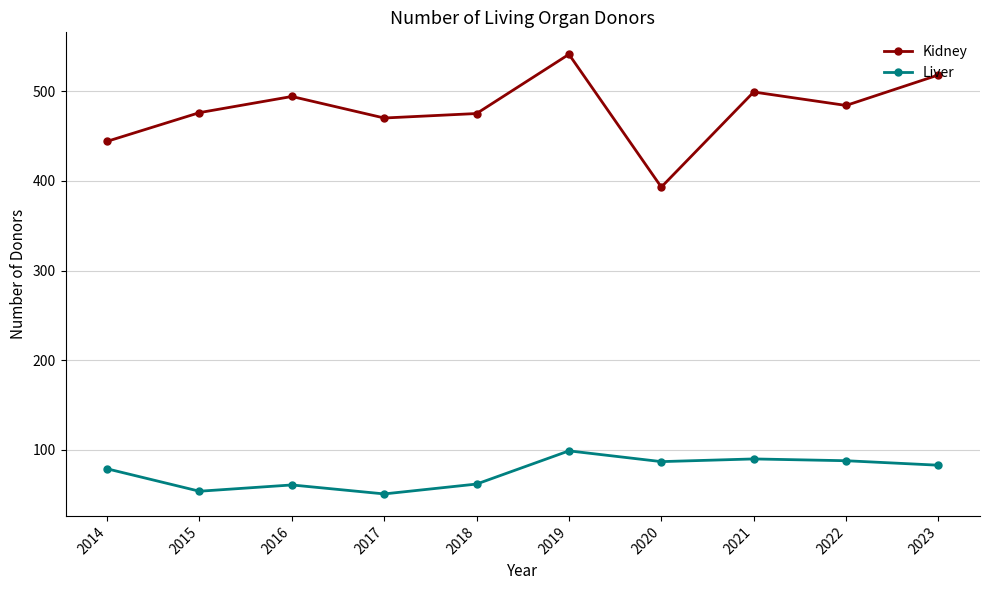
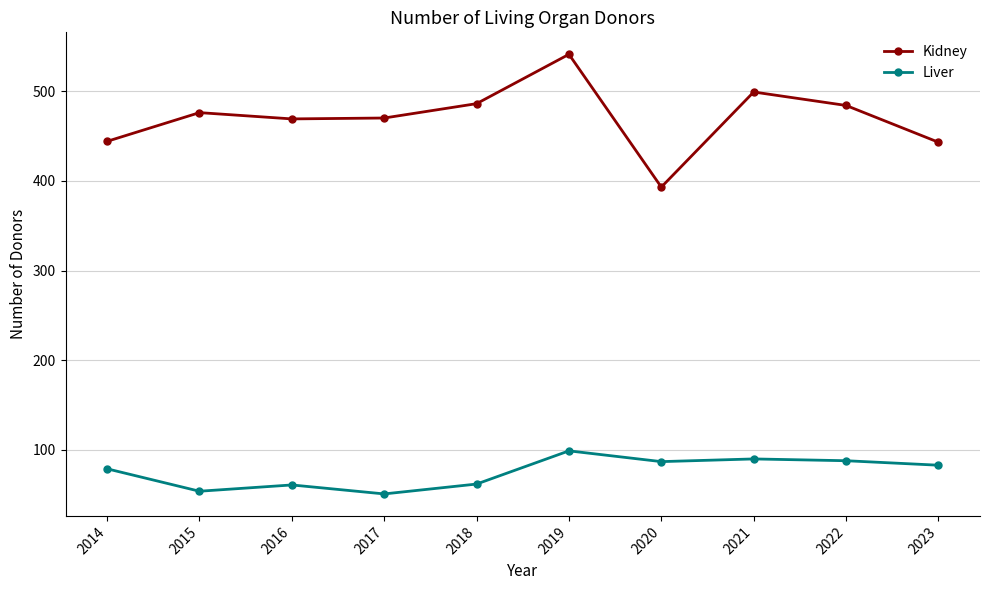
Kidney, 2016: 490 -> 470
Kidney, 2018: 480 -> 490
Kidney, 2023: 520 -> 440
